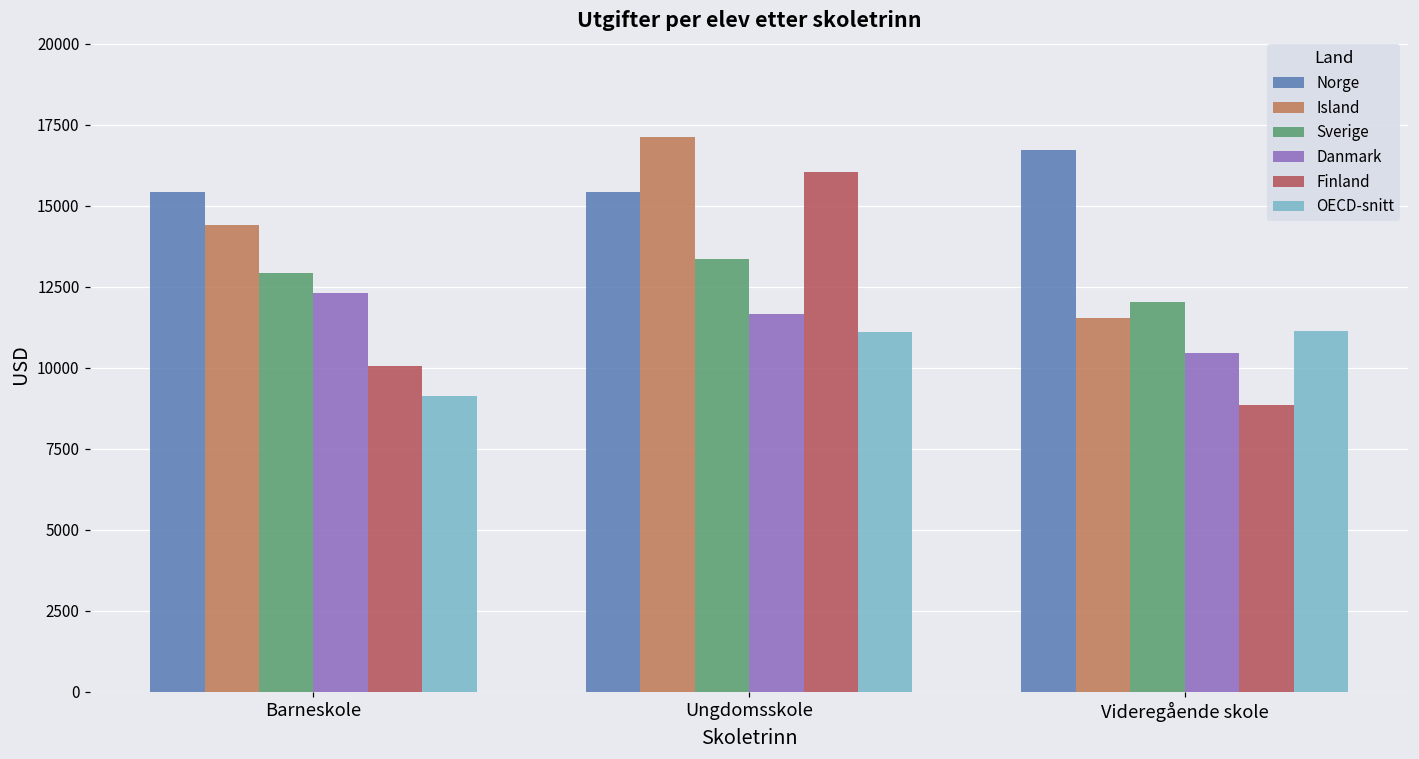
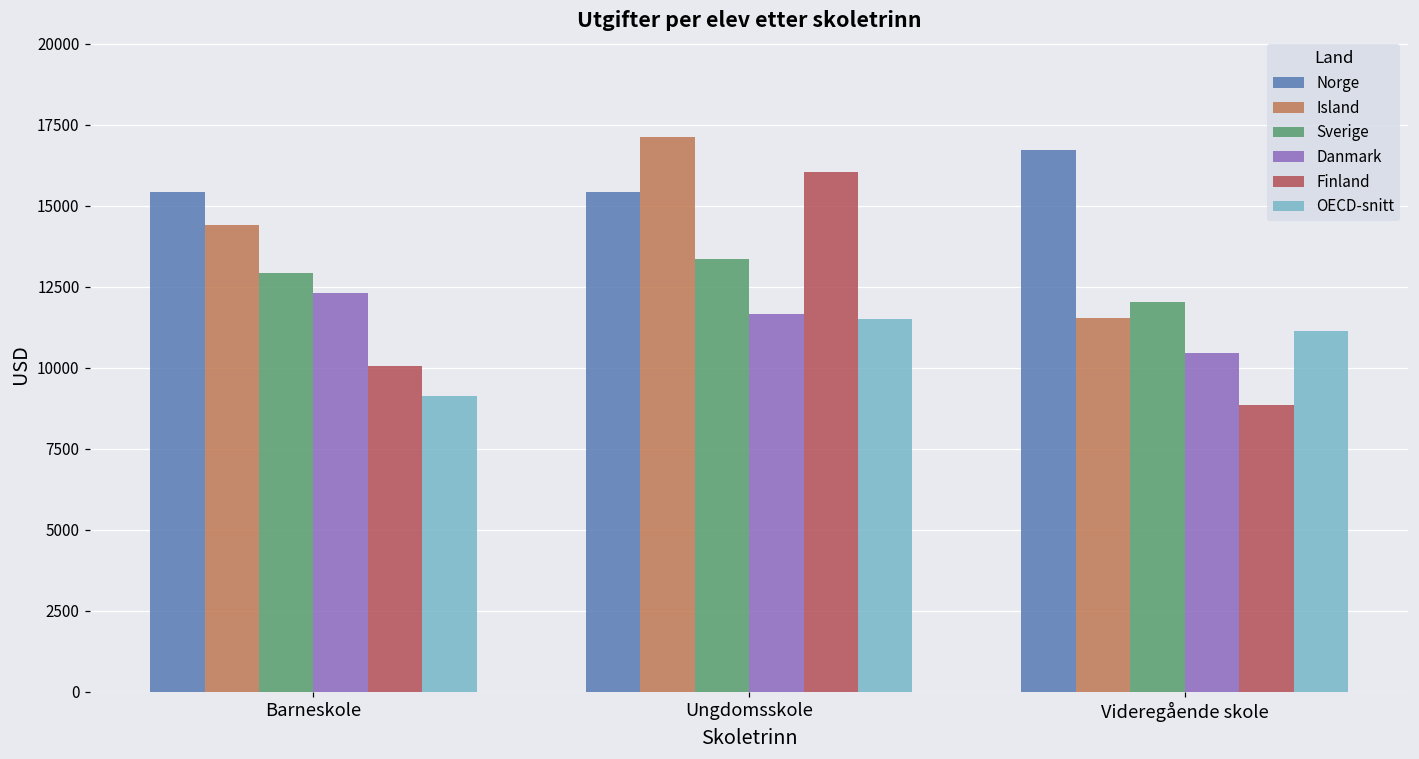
OECD-snitt, Ungdomsskole: 11100 -> 11500
